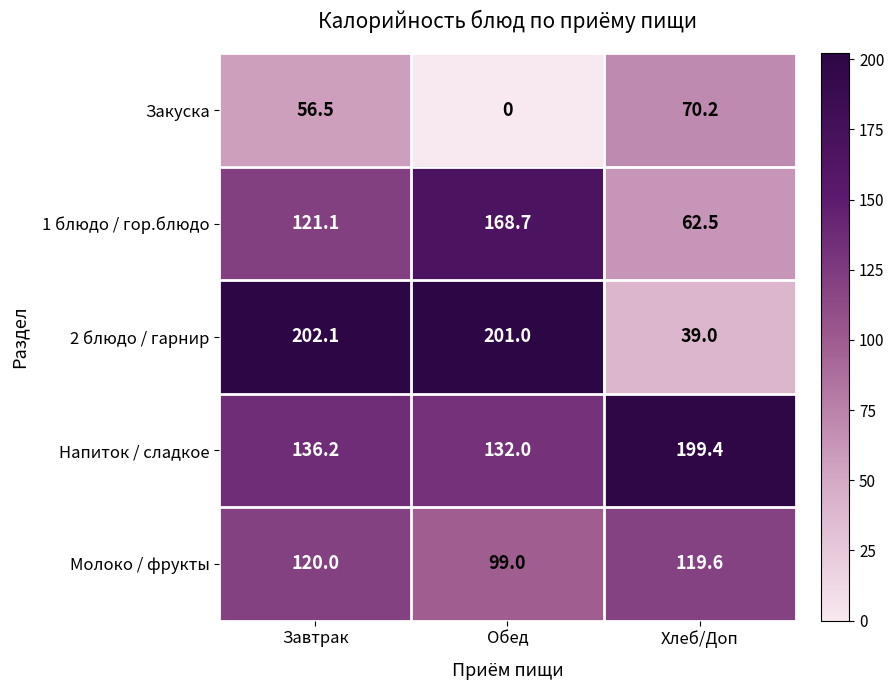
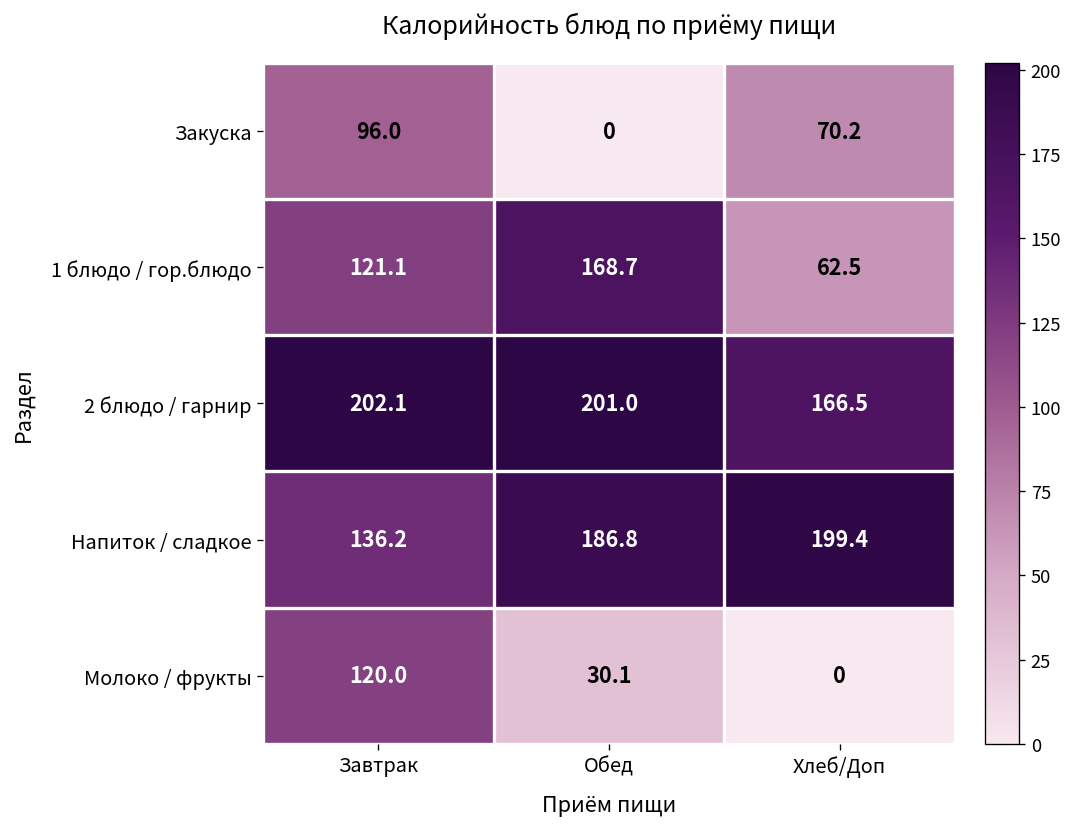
Закуска, Завтрак: 56.5 -> 96.0
2 блюдо / гарнир, Хлеб/Доп: 39.0 -> 166.5
Напиток / сладкое, Обед: 132.0 -> 186.8
Молоко / фрукты, Обед: 99.0 -> 30.1
Молоко / фрукты, Хлеб/Доп: 119.6 -> 0
